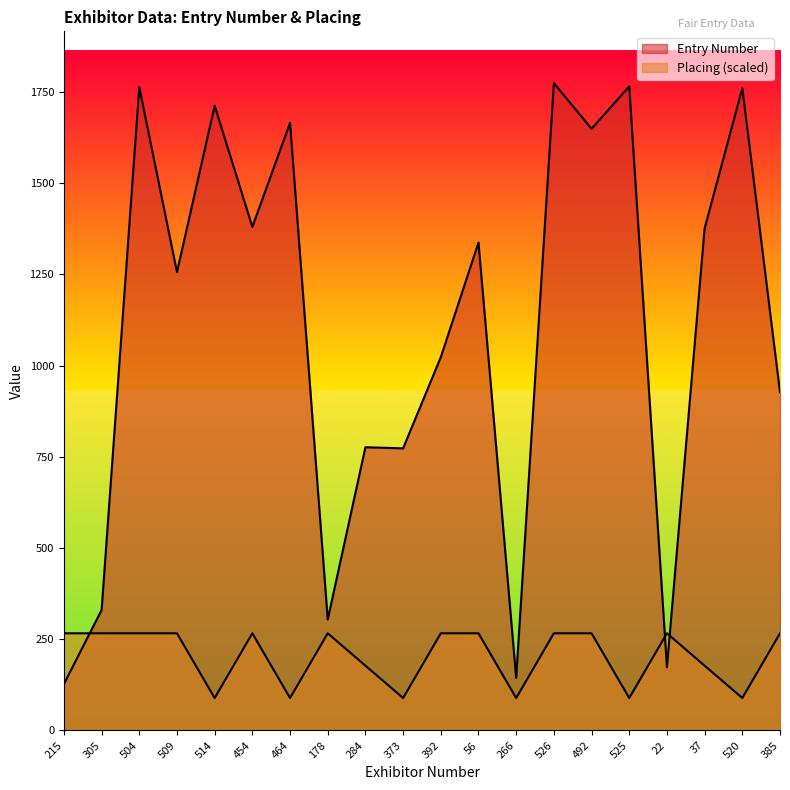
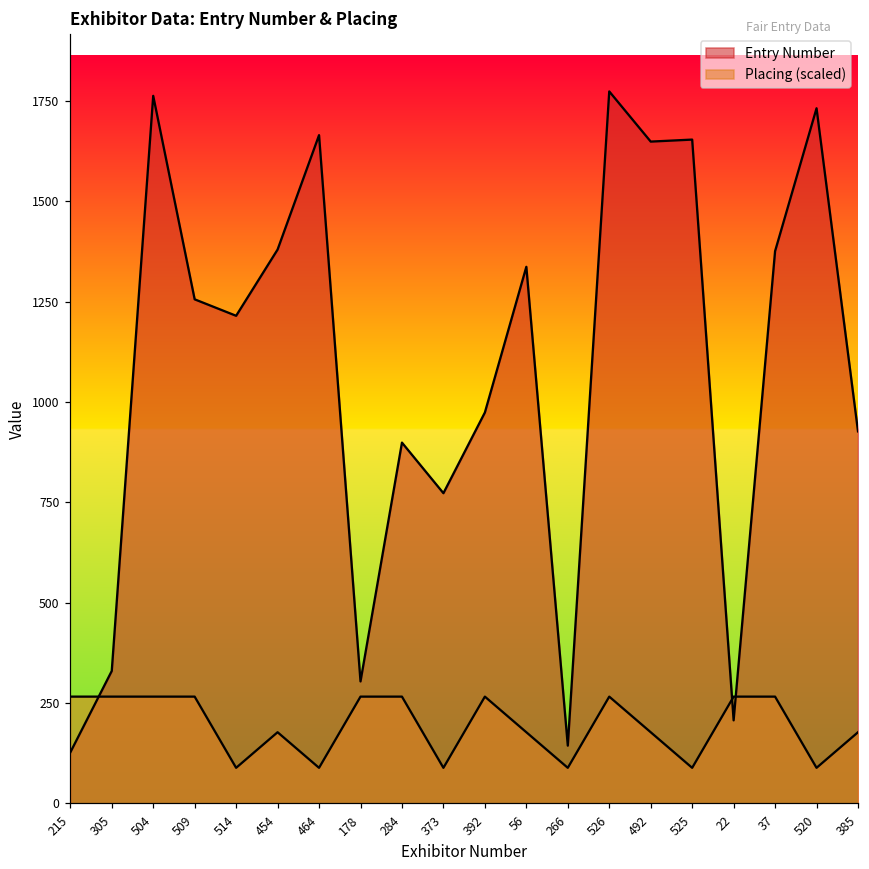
Entry Number, 514: 1710 -> 1220
Placing (scaled), 454: 270 -> 180
Entry Number, 284: 780 -> 900
Placing (scaled), 284: 180 -> 270
Entry Number, 392: 1020 -> 970
Placing (scaled), 56: 270 -> 180
Placing (scaled), 492: 270 -> 180
Entry Number, 525: 1770 -> 1650
Entry Number, 22: 170 -> 210
Placing (scaled), 37: 180 -> 270
Entry Number, 520: 1760 -> 1730
Placing (scaled), 385: 270 -> 180
